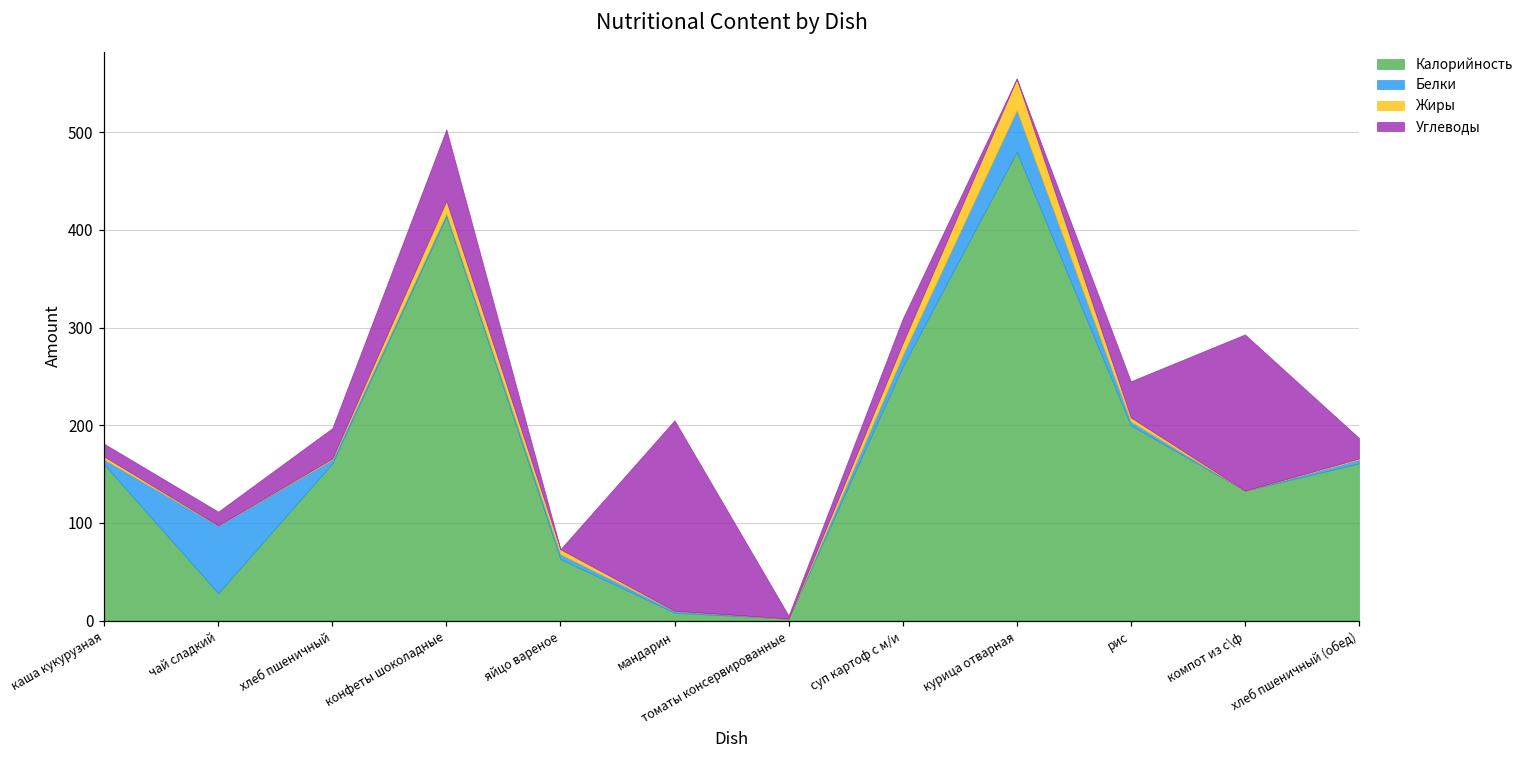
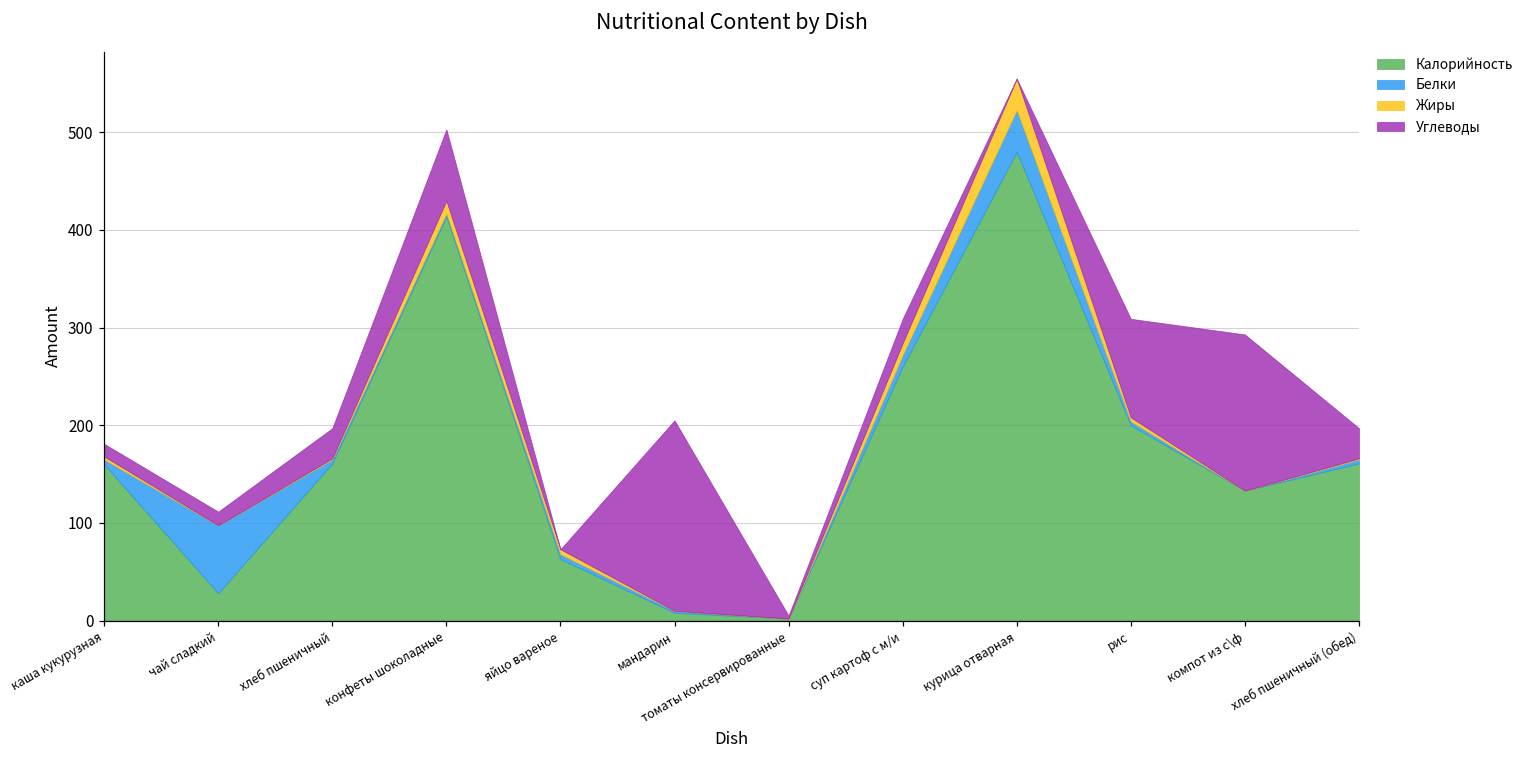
Углеводы, рис: 40 -> 100
Углеводы, хлеб пшеничный (обед): 20 -> 30
